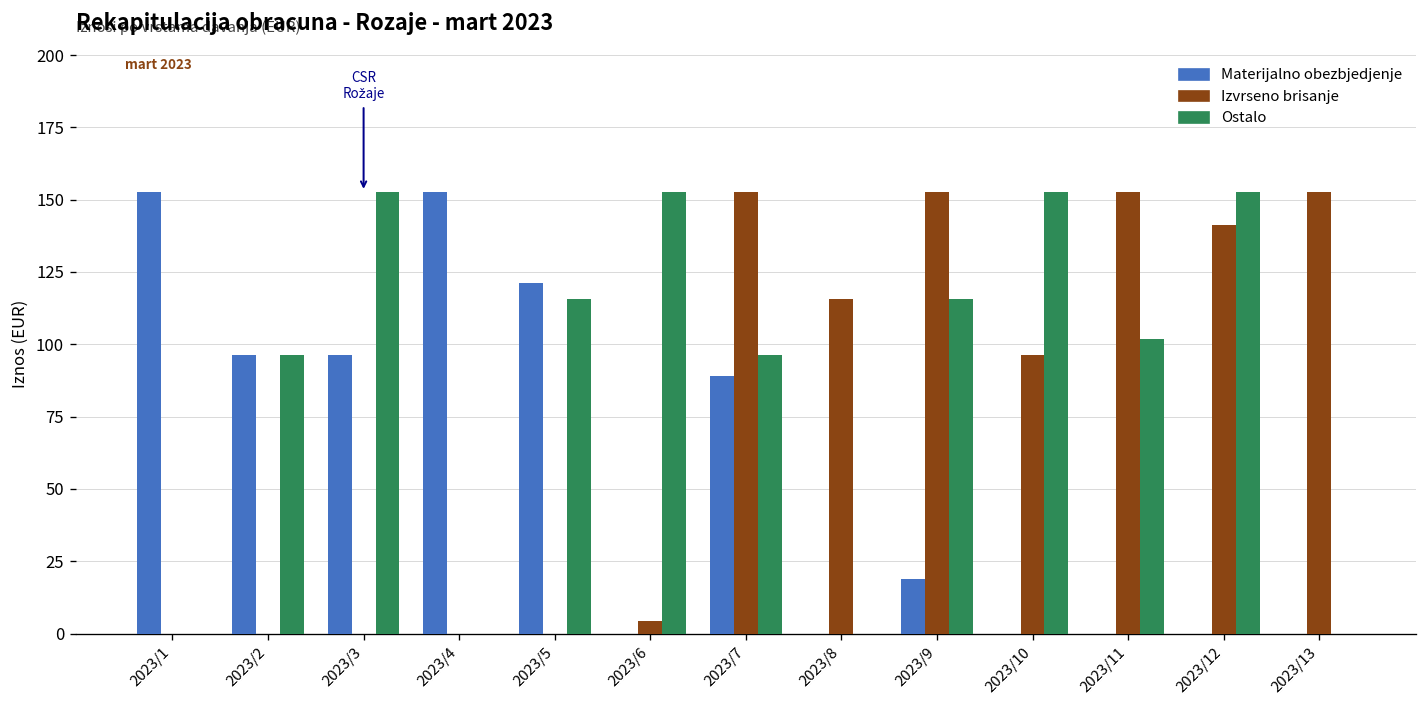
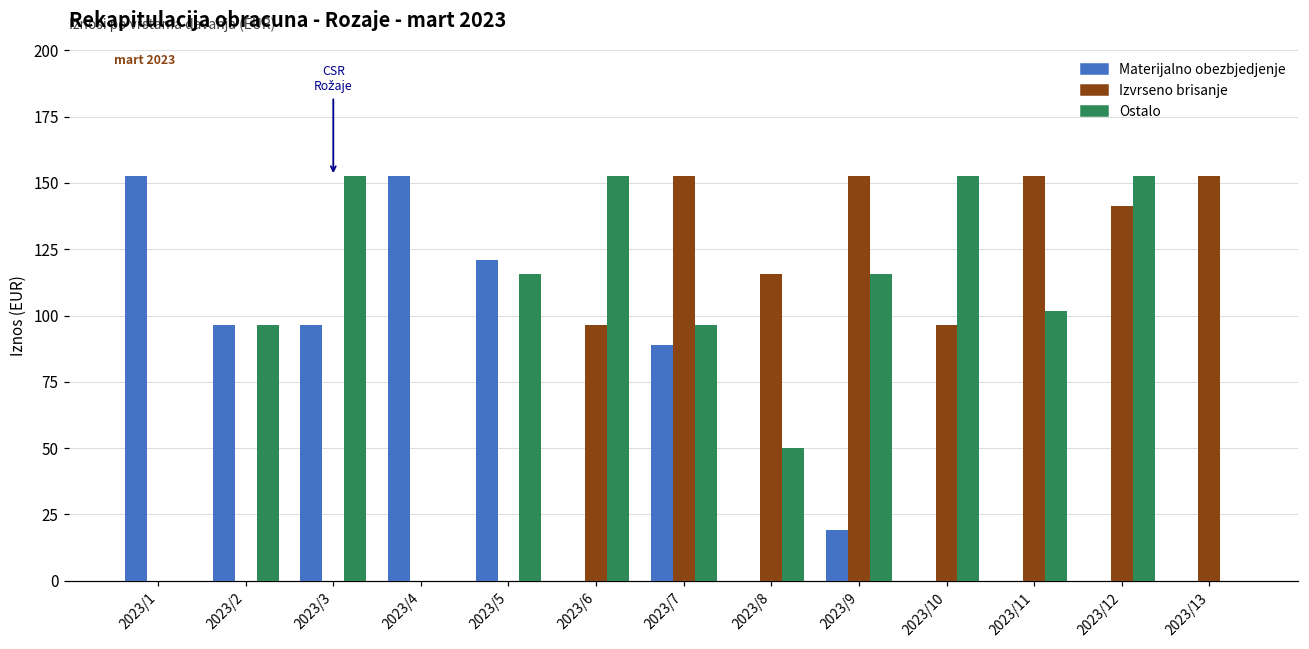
Izvrseno brisanje, 2023/6: 4 -> 96
Ostalo, 2023/8: 0 -> 50
